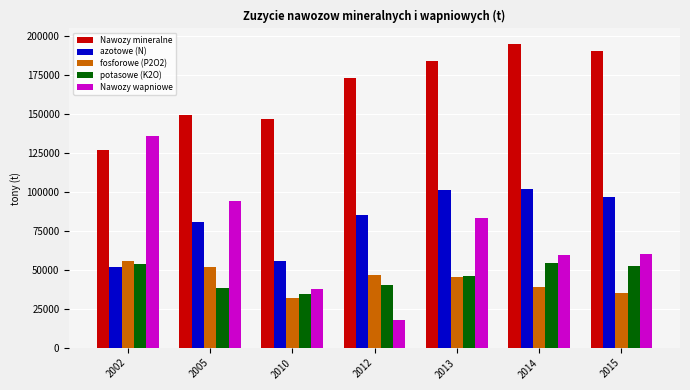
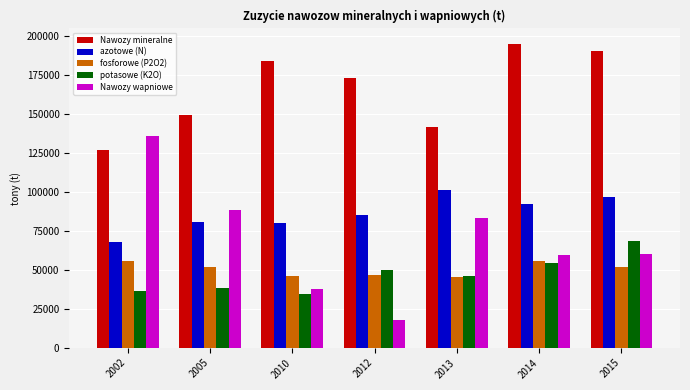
azotowe (N), 2002: 52000 -> 68000
potasowe (K2O), 2002: 54000 -> 37000
Nawozy wapniowe, 2005: 94000 -> 88000
Nawozy mineralne, 2010: 147000 -> 184000
azotowe (N), 2010: 56000 -> 80000
fosforowe (P2O2), 2010: 32000 -> 46000
potasowe (K2O), 2012: 40000 -> 50000
Nawozy mineralne, 2013: 184000 -> 142000
azotowe (N), 2014: 102000 -> 92000
fosforowe (P2O2), 2014: 39000 -> 56000
fosforowe (P2O2), 2015: 35000 -> 52000
potasowe (K2O), 2015: 52000 -> 68000
